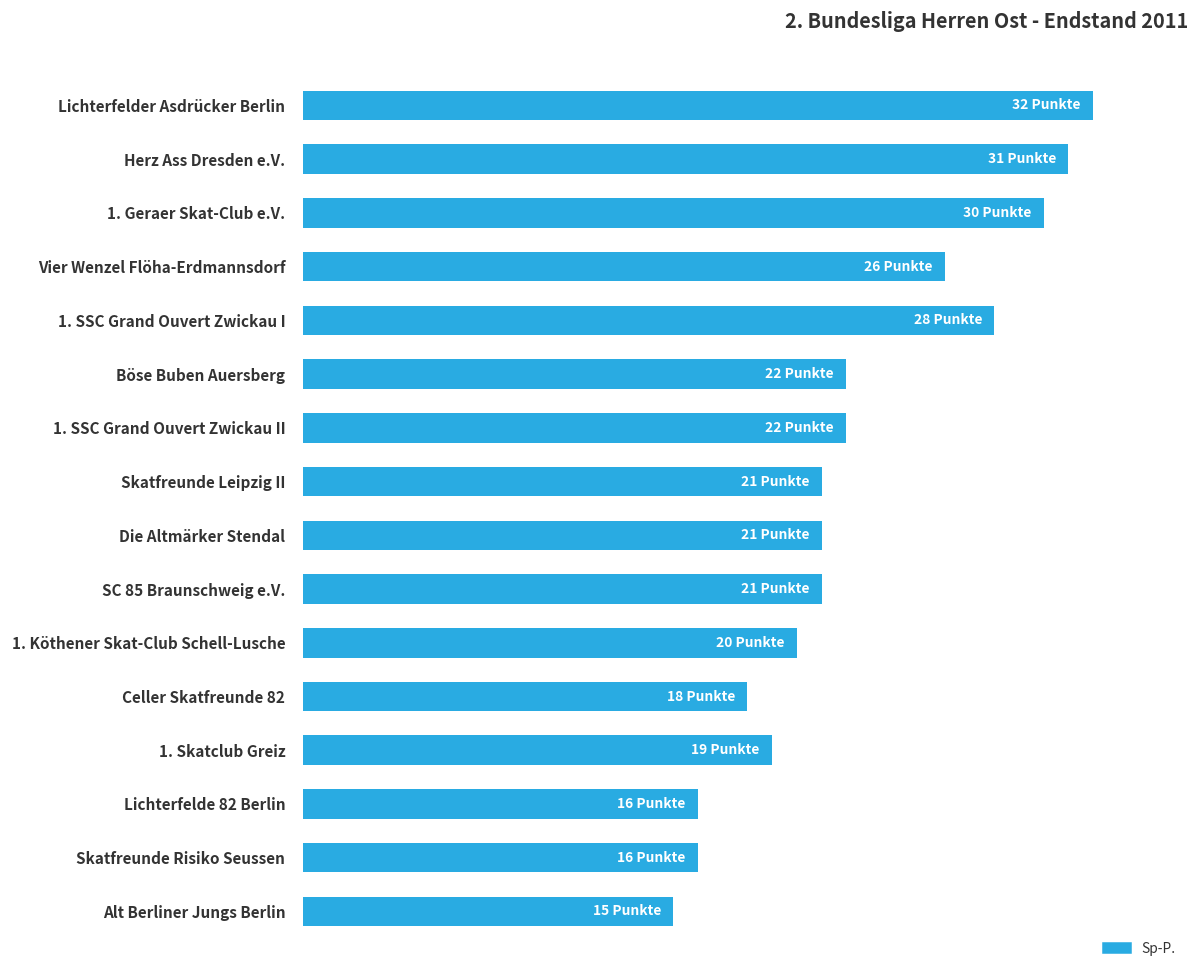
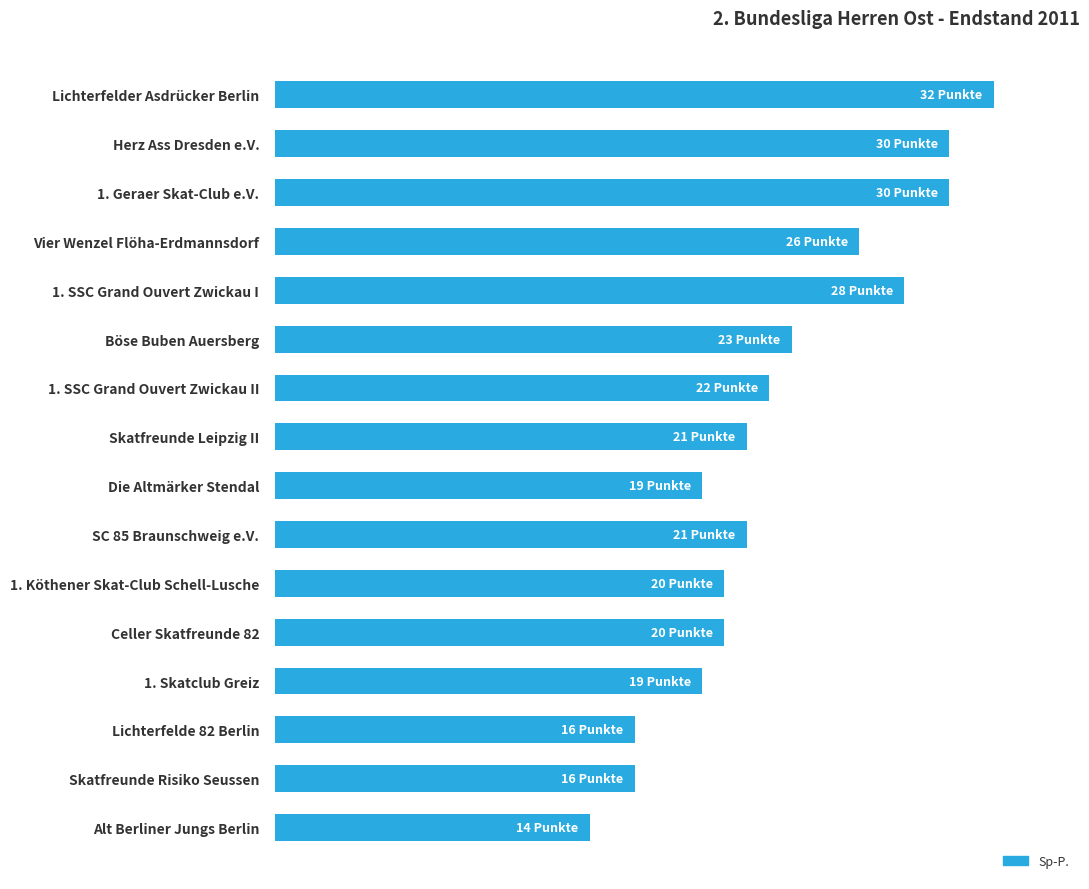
Herz Ass Dresden e.V.: 31 -> 30
Böse Buben Auersberg: 22 -> 23
Die Altmärker Stendal: 21 -> 19
Celler Skatfreunde 82: 18 -> 20
Alt Berliner Jungs Berlin: 15 -> 14
